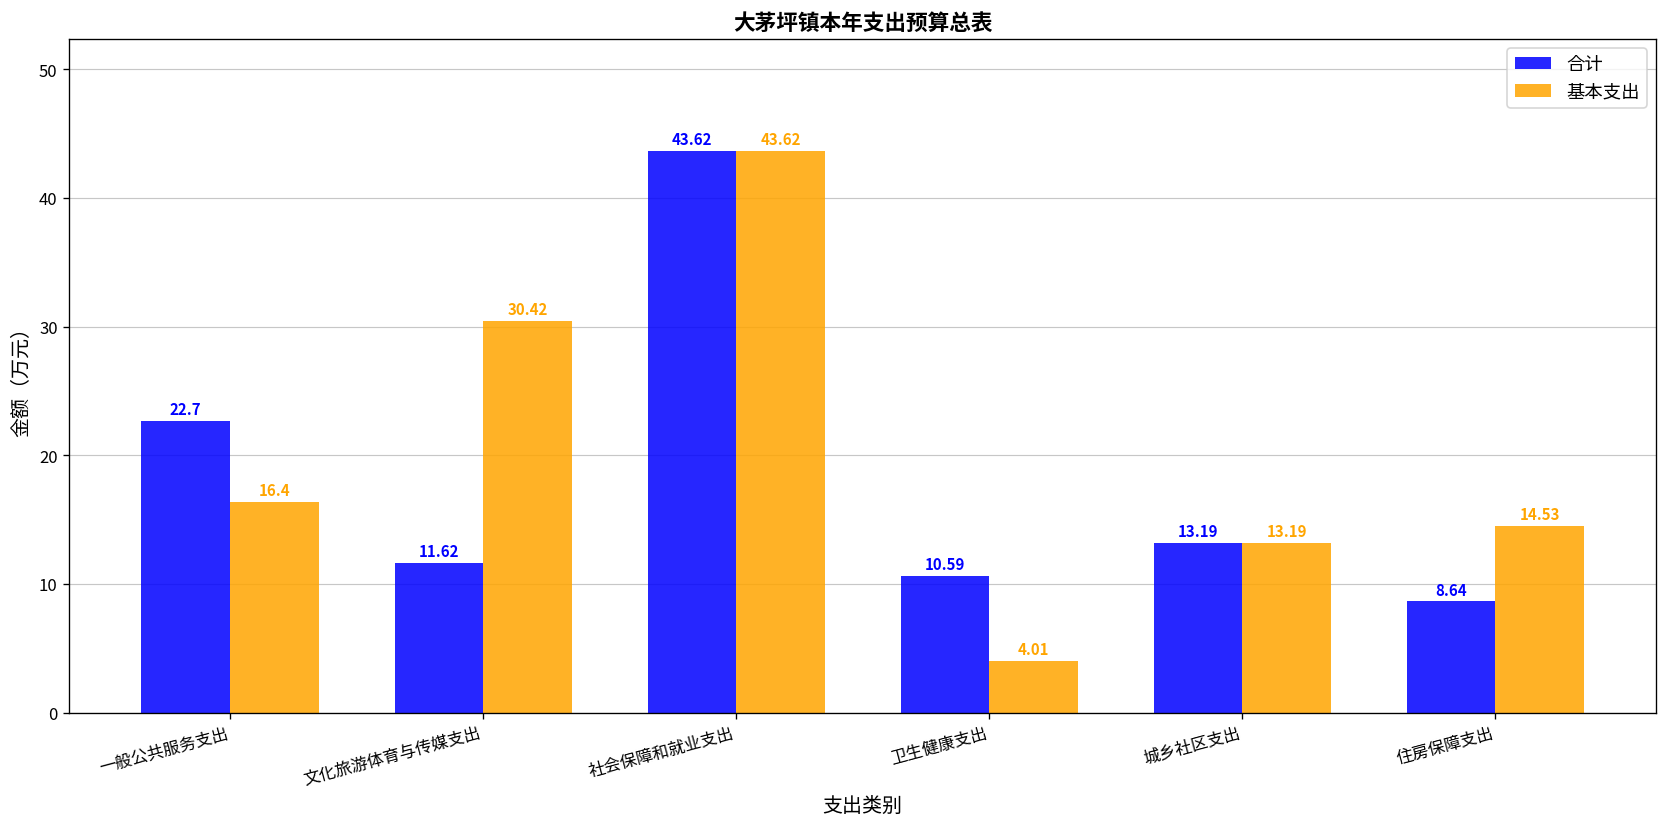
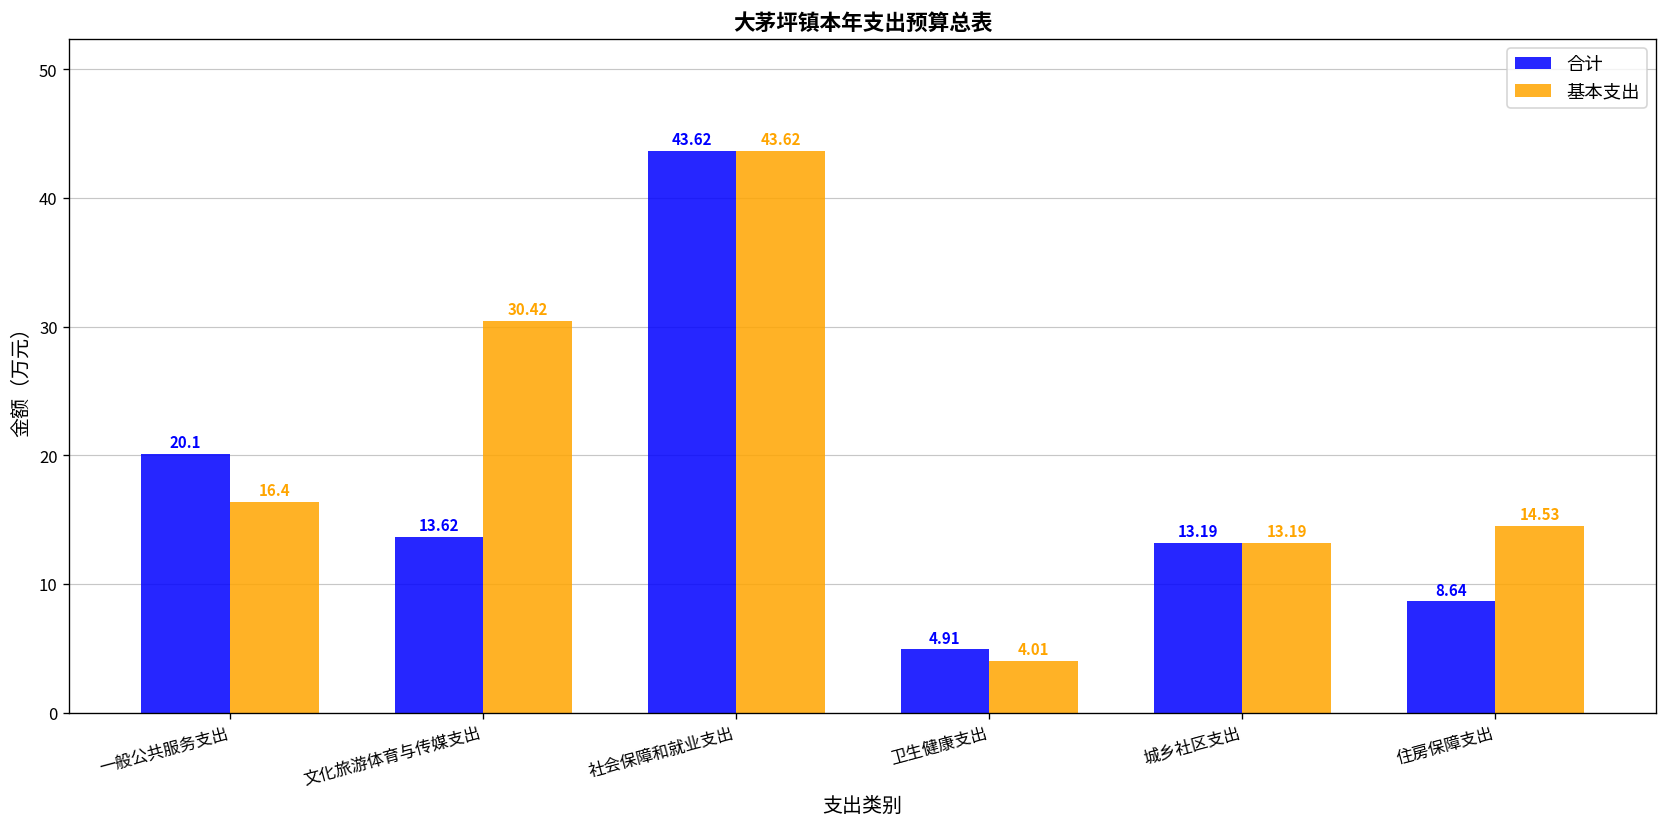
合计, 一般公共服务支出: 22.7 -> 20.1
合计, 文化旅游体育与传媒支出: 11.62 -> 13.62
合计, 卫生健康支出: 10.59 -> 4.91
